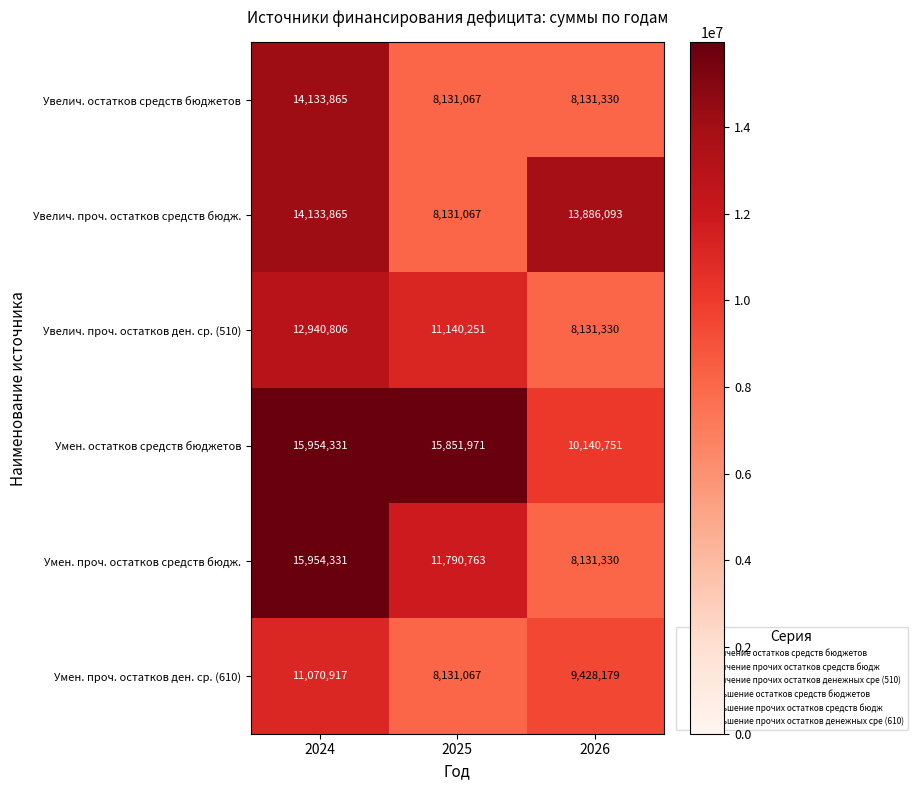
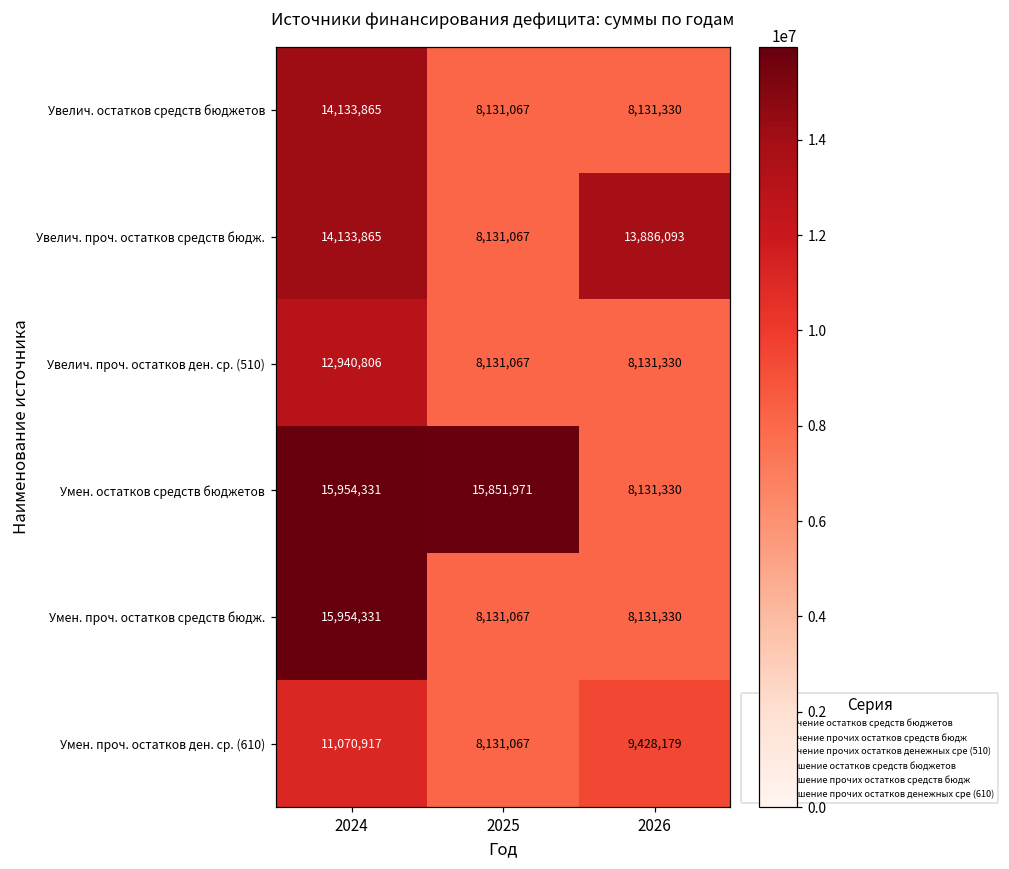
Увелич. проч. остатков ден. ср. (510), 2025: 11,140,251 -> 8,131,067
Умен. остатков средств бюджетов, 2026: 10,140,751 -> 8,131,330
Умен. проч. остатков средств бюдж., 2025: 11,790,763 -> 8,131,067
